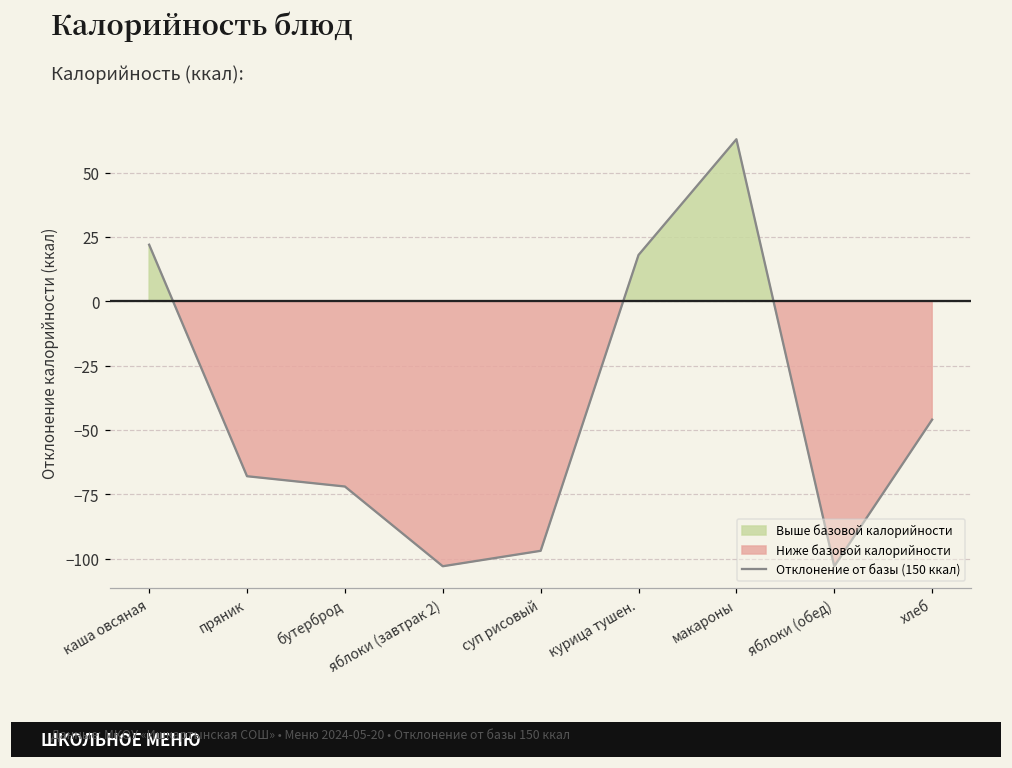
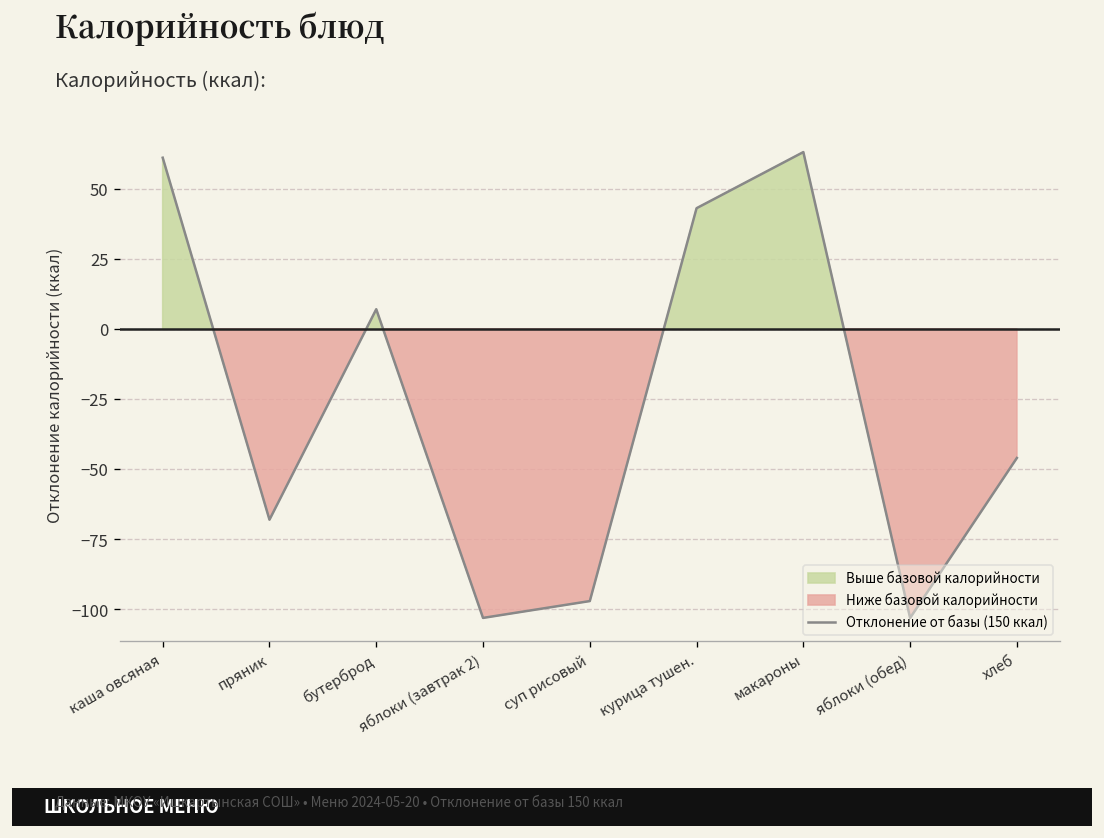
каша овсяная: 22 -> 61
бутерброд: -72 -> 7
курица тушен.: 18 -> 43
